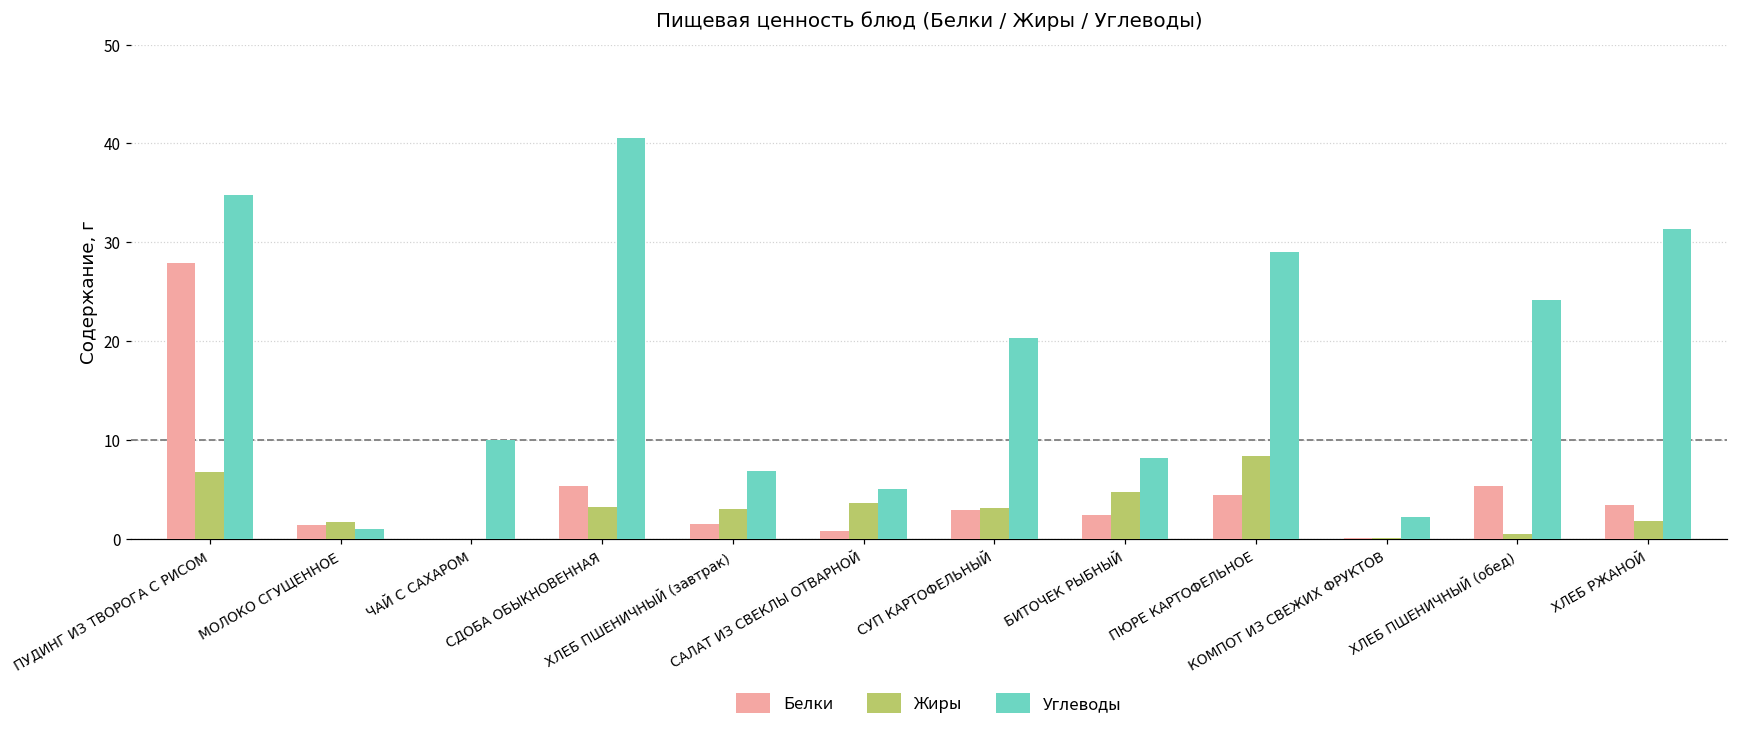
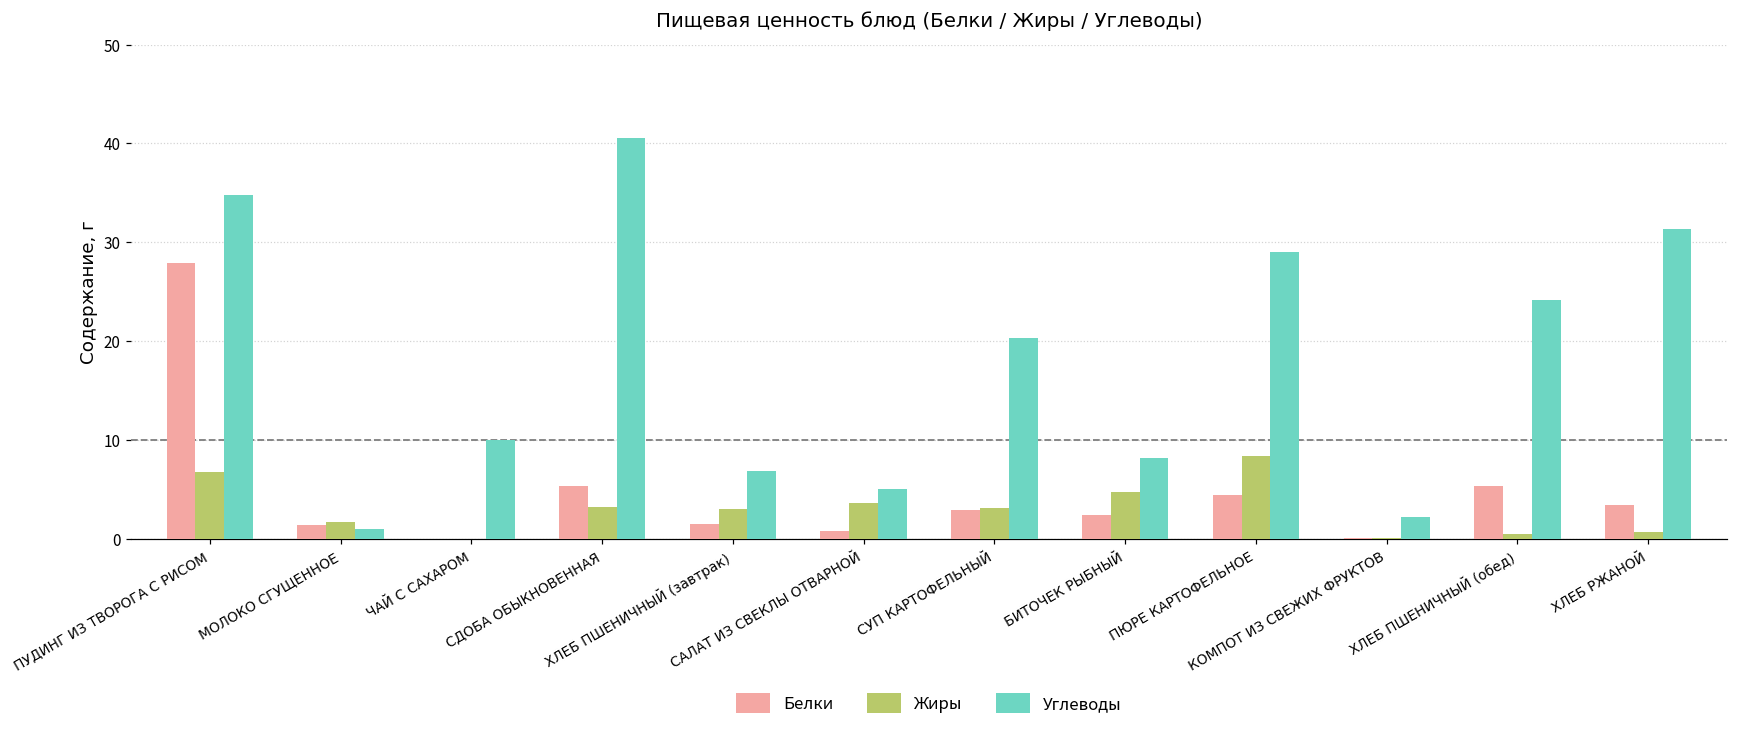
Жиры, ХЛЕБ РЖАНОЙ: 2 -> 1
